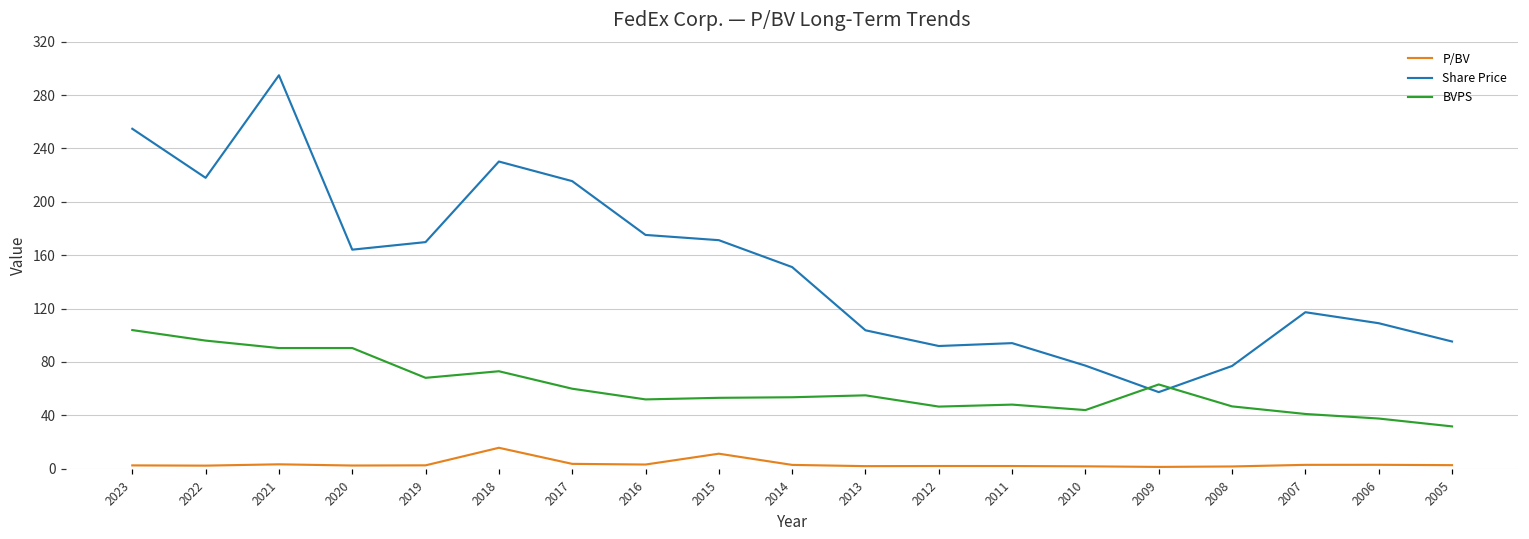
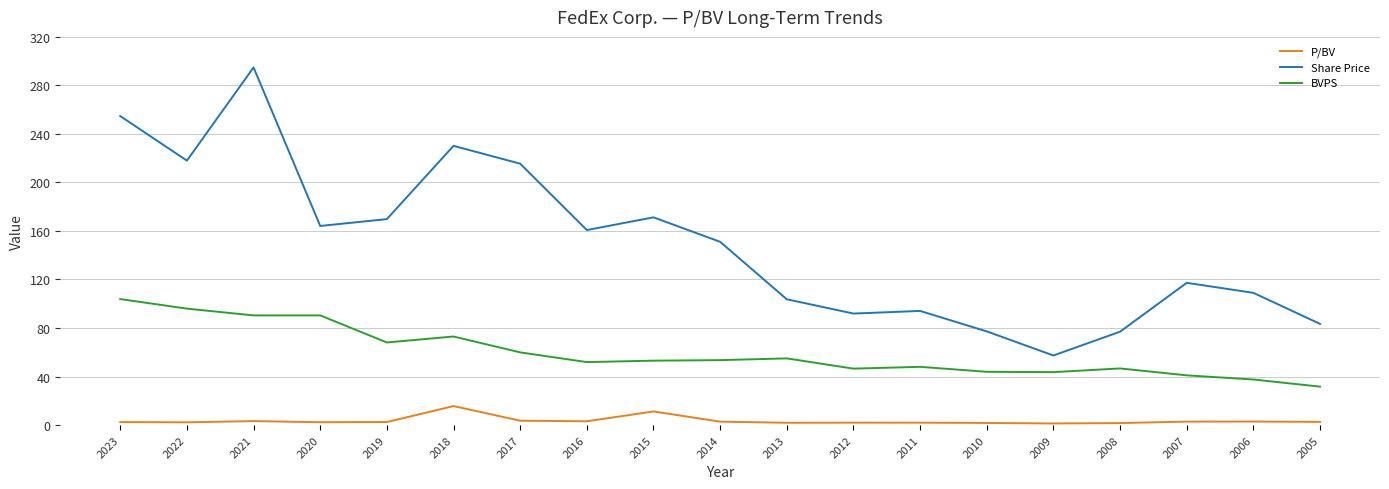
Share Price, 2016: 175 -> 161
BVPS, 2009: 63 -> 44
Share Price, 2005: 95 -> 83
